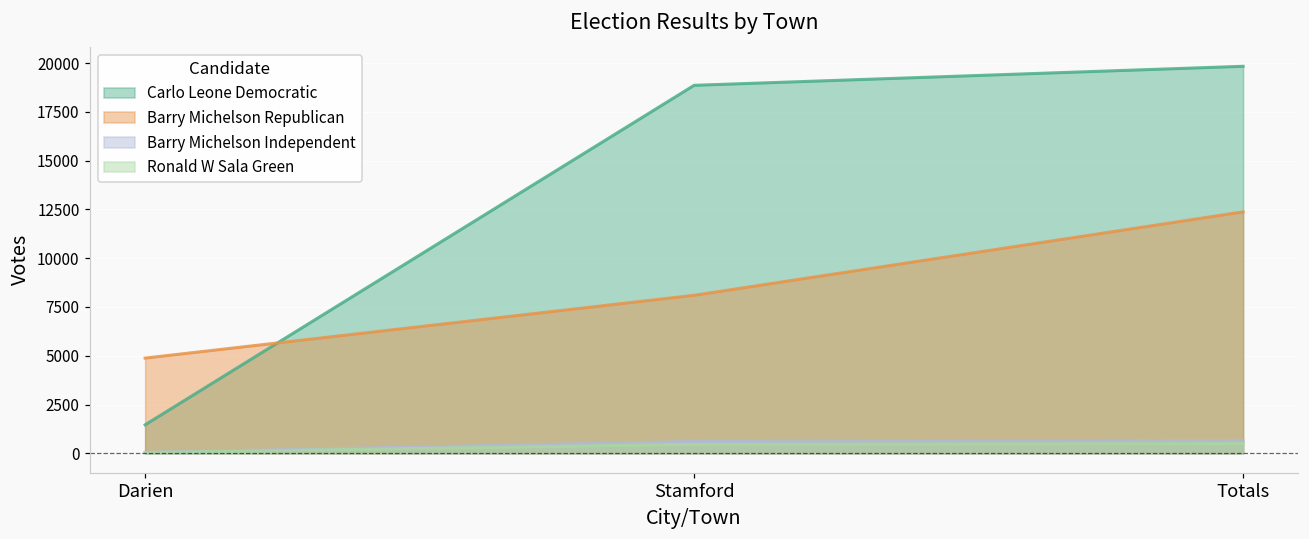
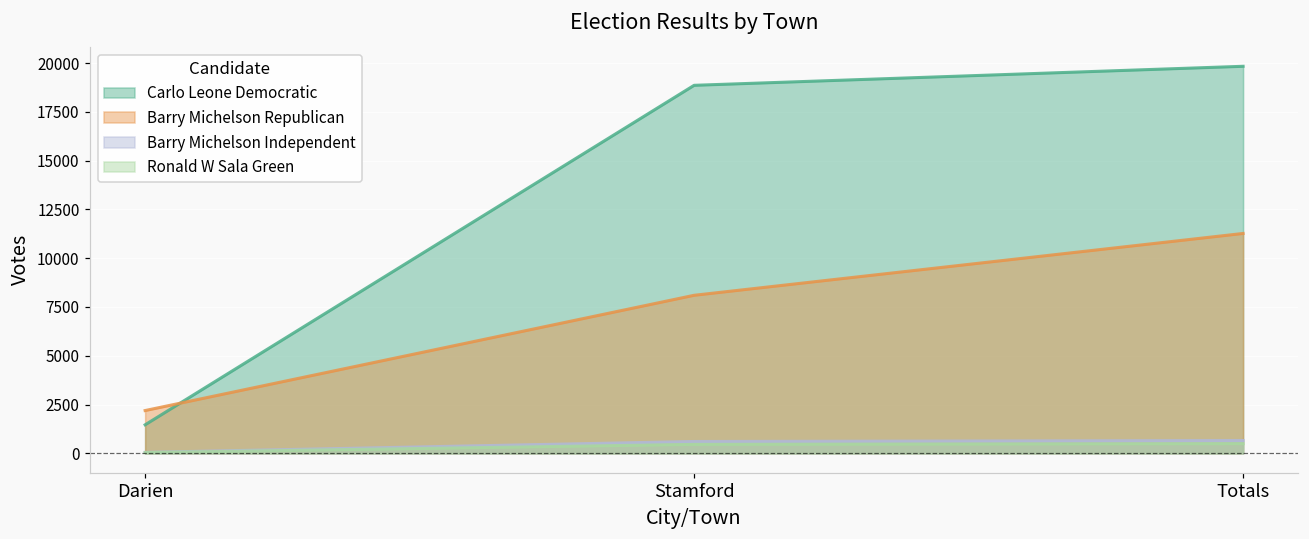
Barry Michelson Republican, Darien: 4900 -> 2200
Barry Michelson Republican, Totals: 12400 -> 11300
